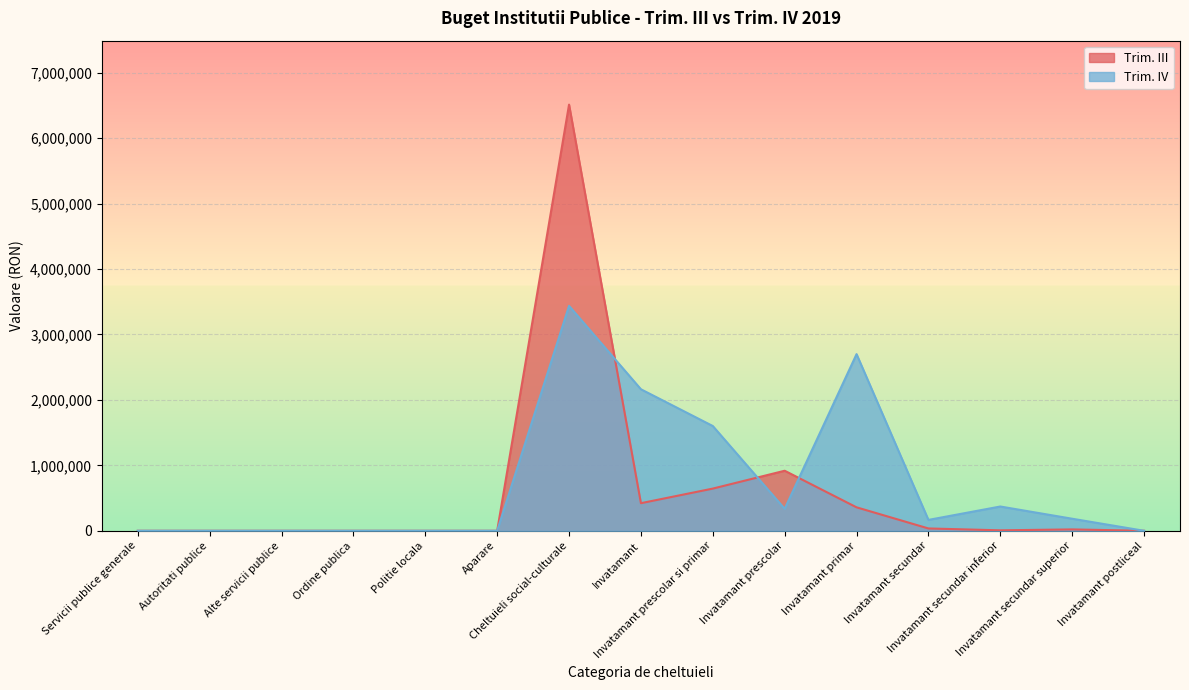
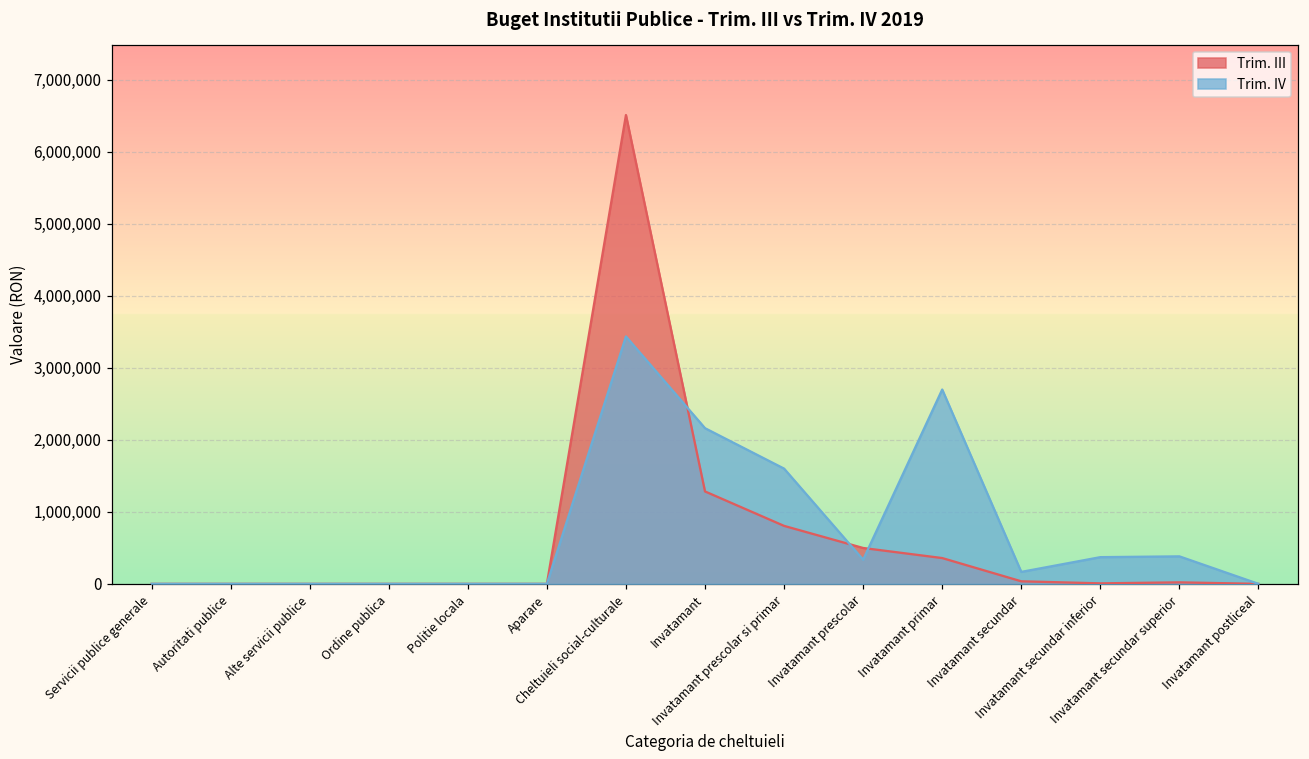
Trim. III, Invatamant: 400,000 -> 1,300,000
Trim. III, Invatamant prescolar si primar: 600,000 -> 800,000
Trim. III, Invatamant prescolar: 900,000 -> 500,000
Trim. IV, Invatamant secundar superior: 200,000 -> 400,000
